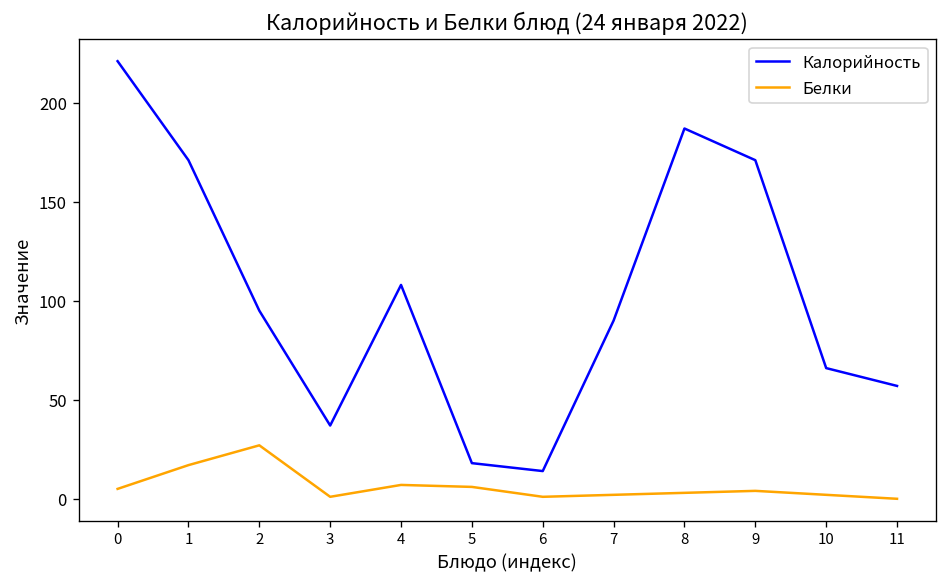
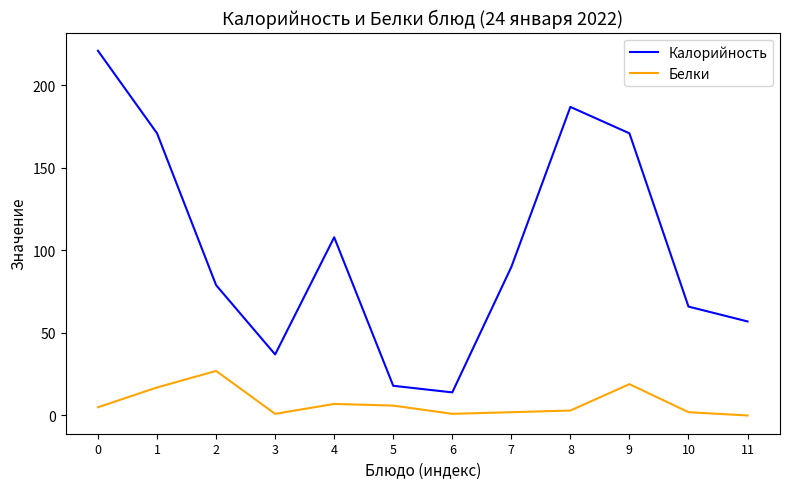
Калорийность, 2: 95 -> 79
Белки, 9: 4 -> 19
